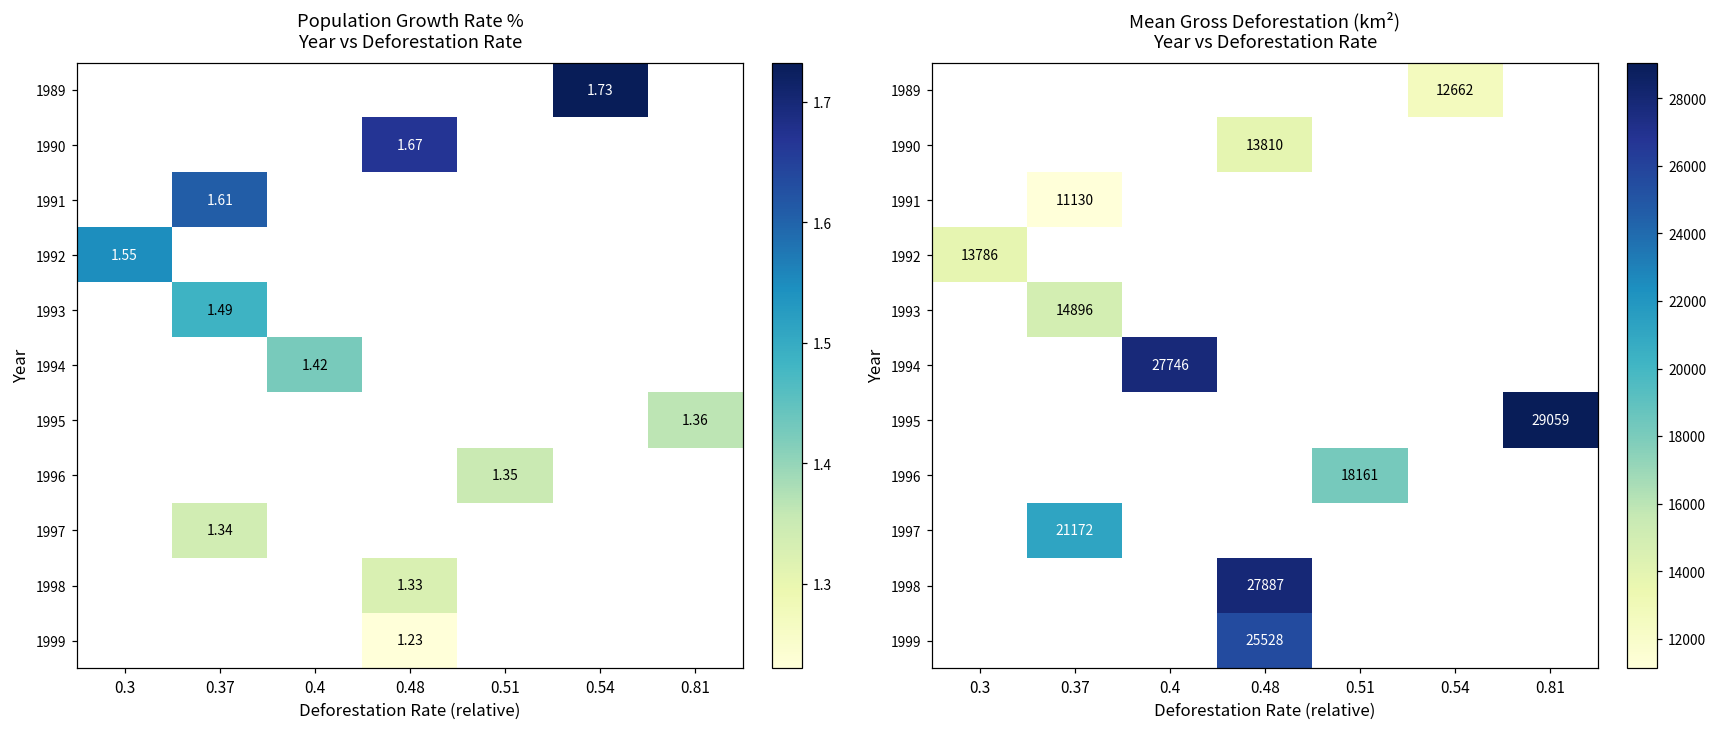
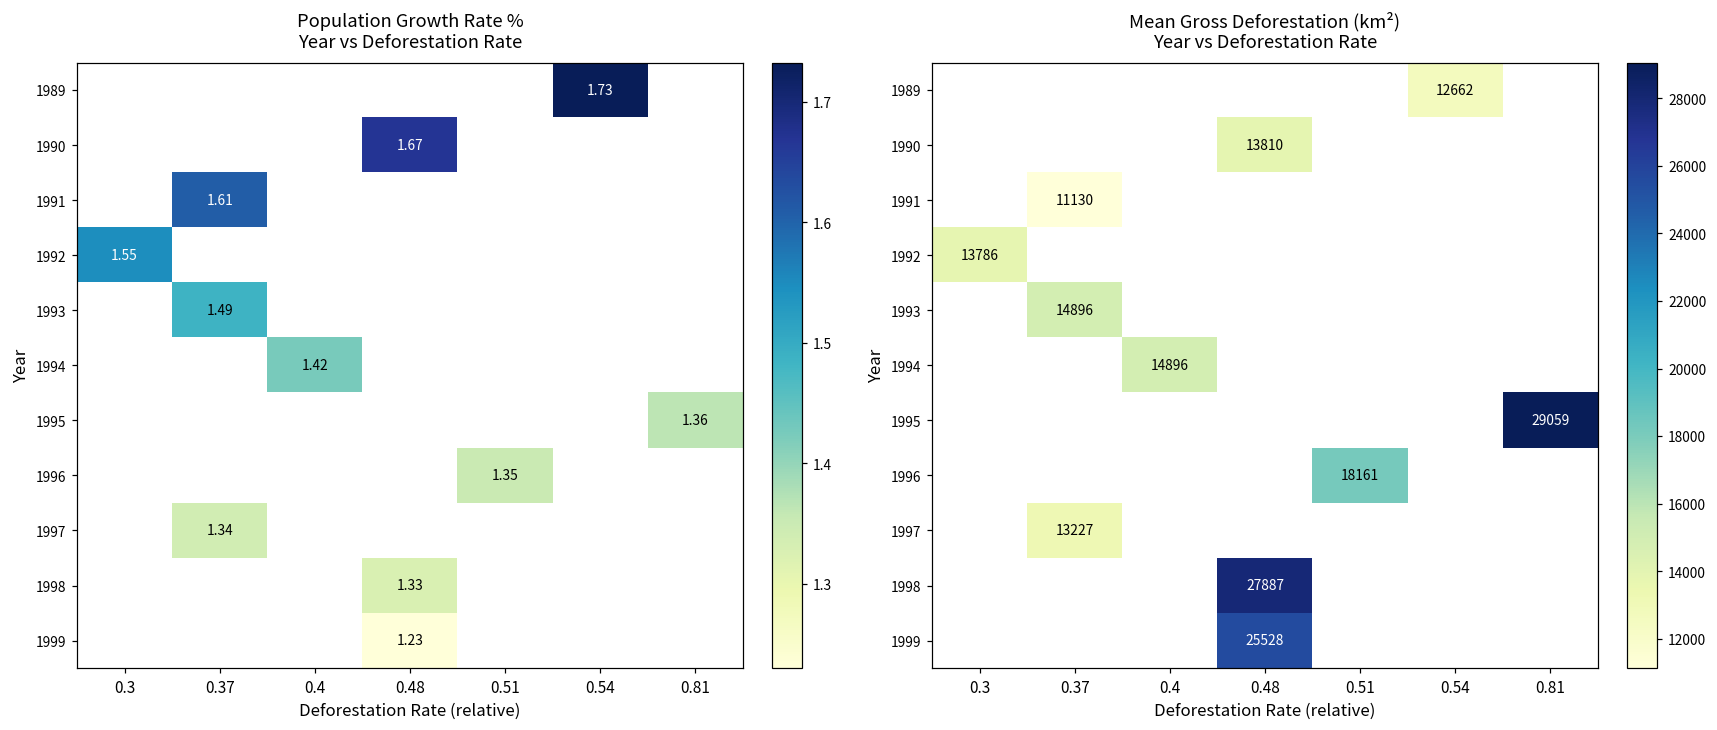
Mean Gross Deforestation (km²) Year vs Deforestation Rate, 1994, 0.4: 27746 -> 14896
Mean Gross Deforestation (km²) Year vs Deforestation Rate, 1997, 0.37: 21172 -> 13227
